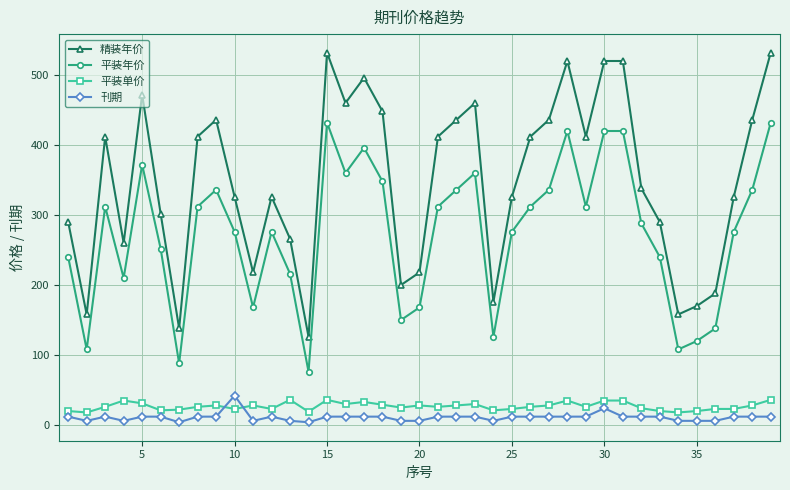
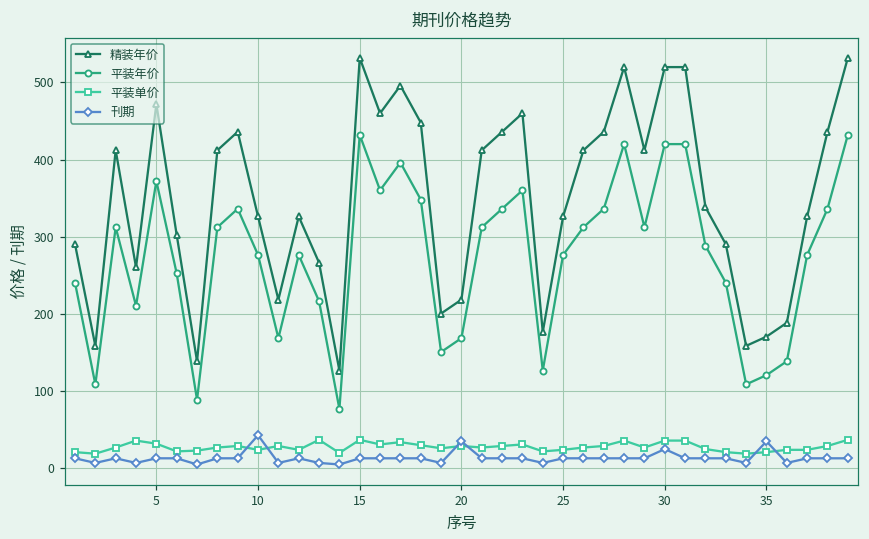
刊期, 20: 10 -> 30
刊期, 35: 10 -> 30
